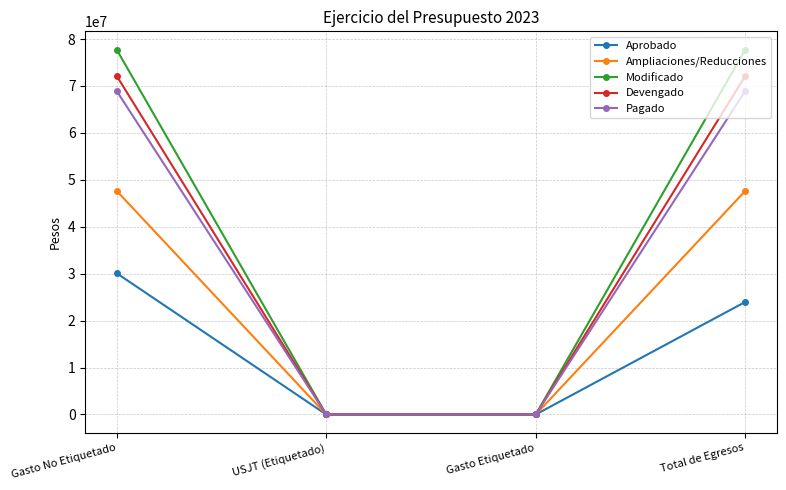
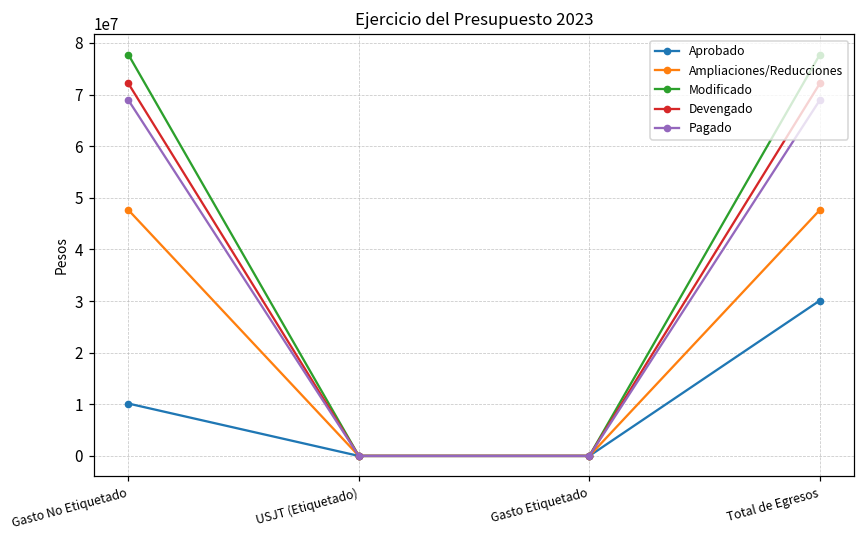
Aprobado, Gasto No Etiquetado: 30000000 -> 10000000
Aprobado, Total de Egresos: 24000000 -> 30000000
